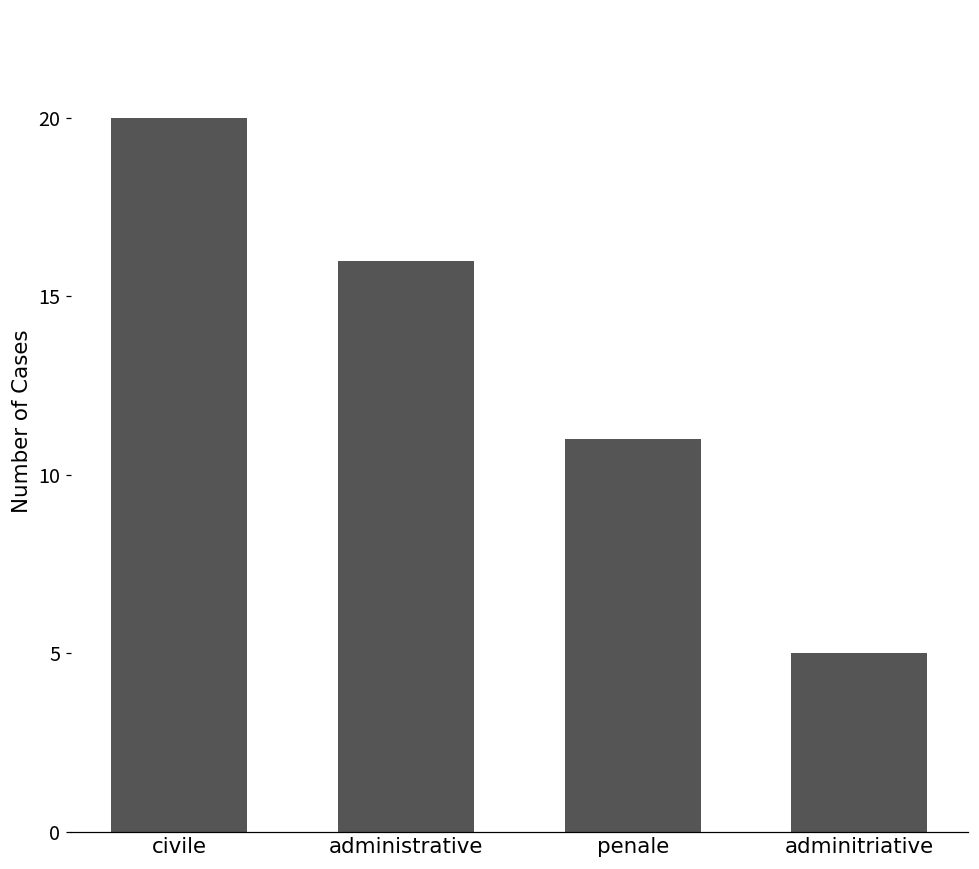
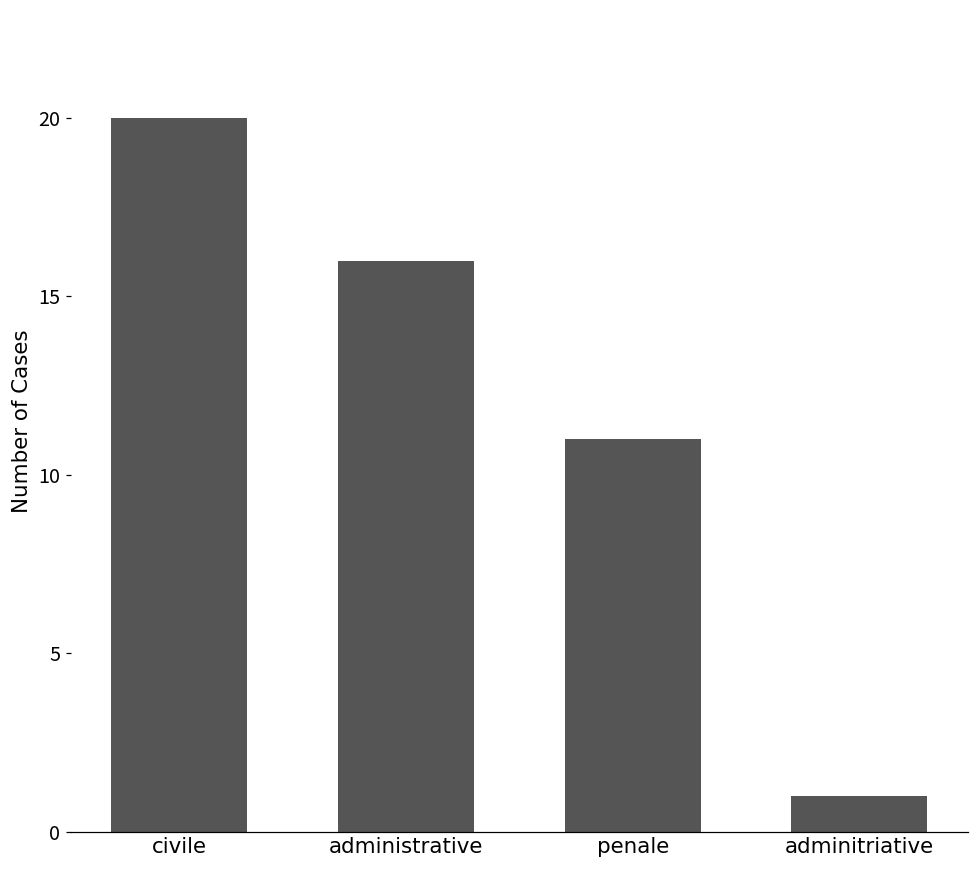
adminitriative: 5 -> 1
